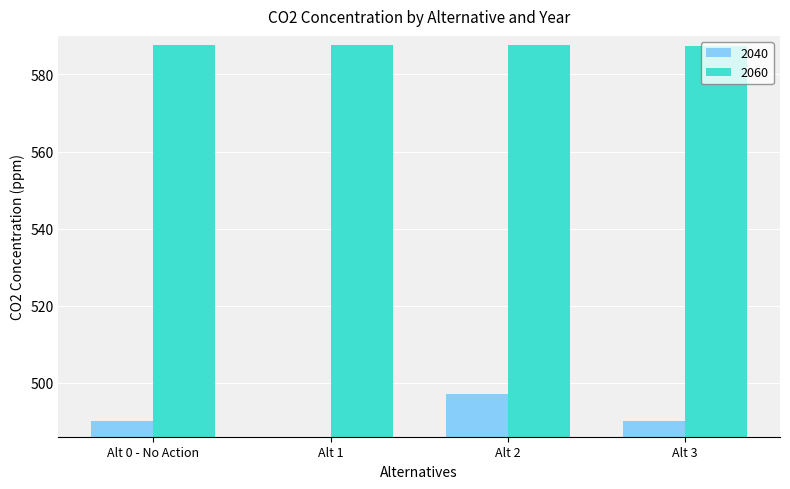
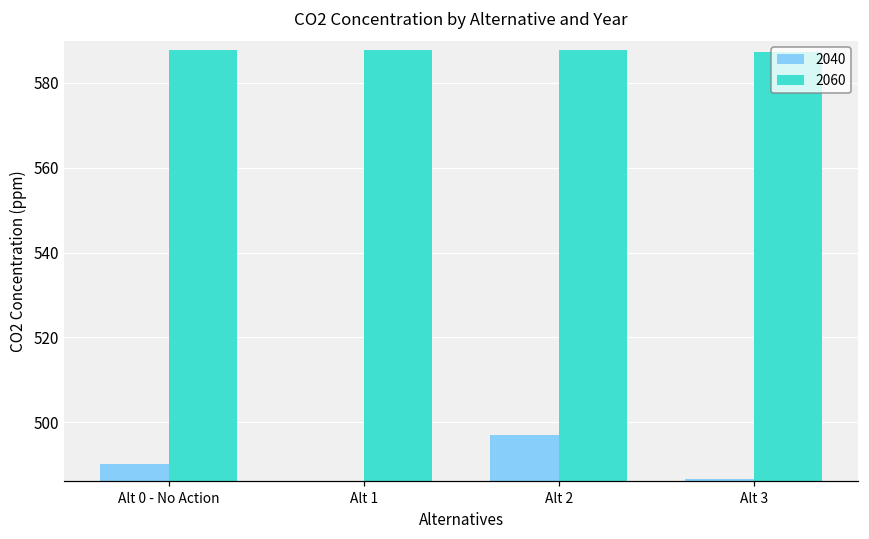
2040, Alt 3: 490 -> 487
